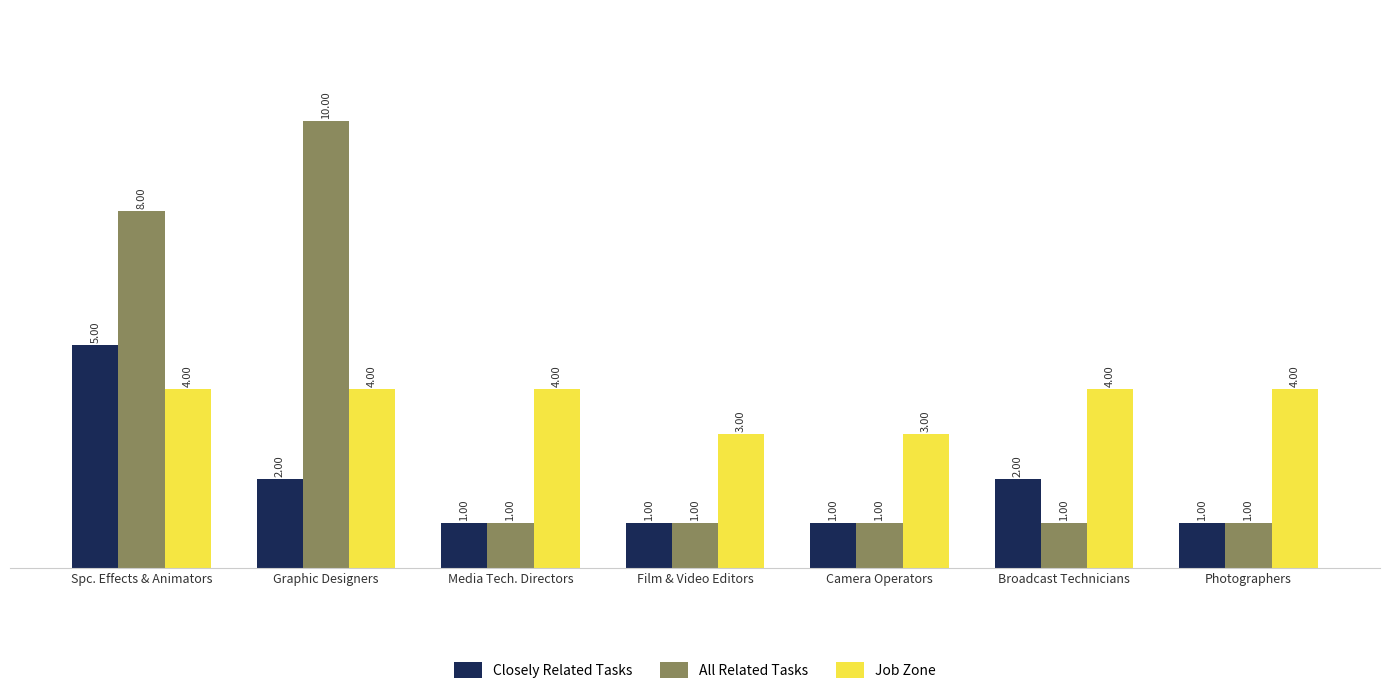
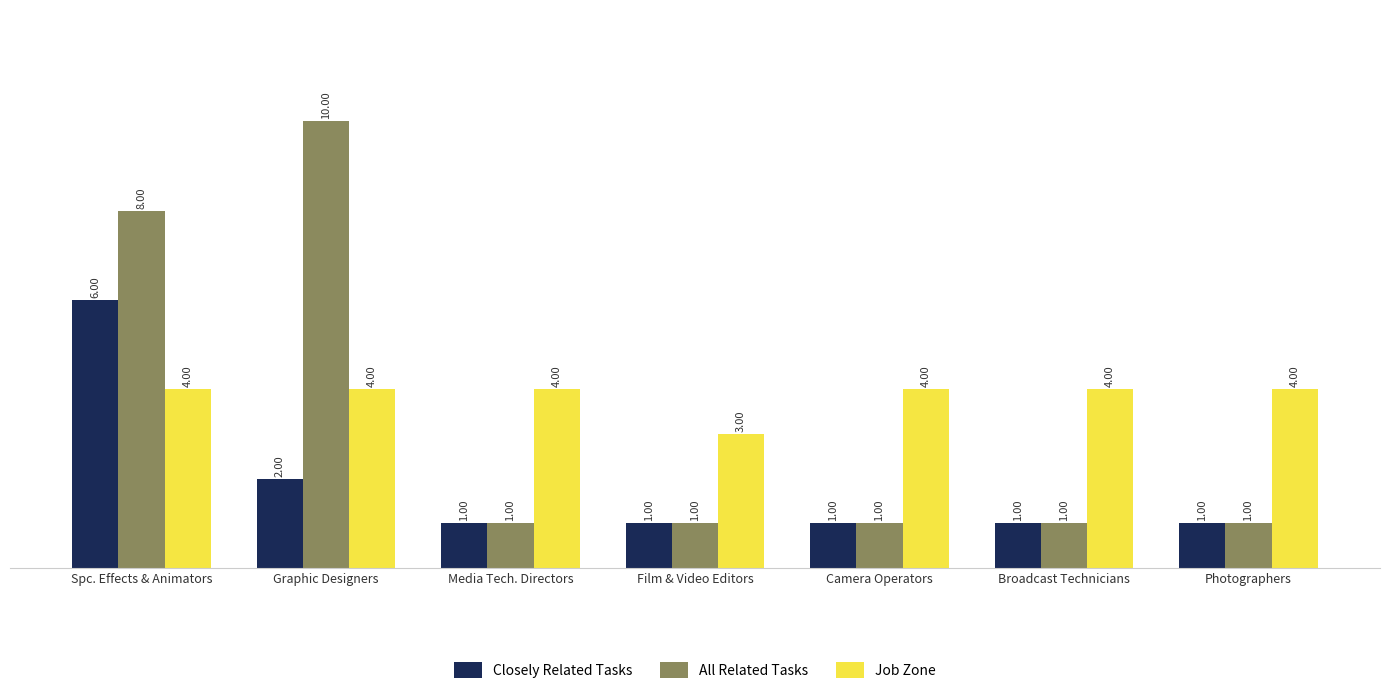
Closely Related Tasks, Spc. Effects & Animators: 5.00 -> 6.00
Job Zone, Camera Operators: 3.00 -> 4.00
Closely Related Tasks, Broadcast Technicians: 2.00 -> 1.00
